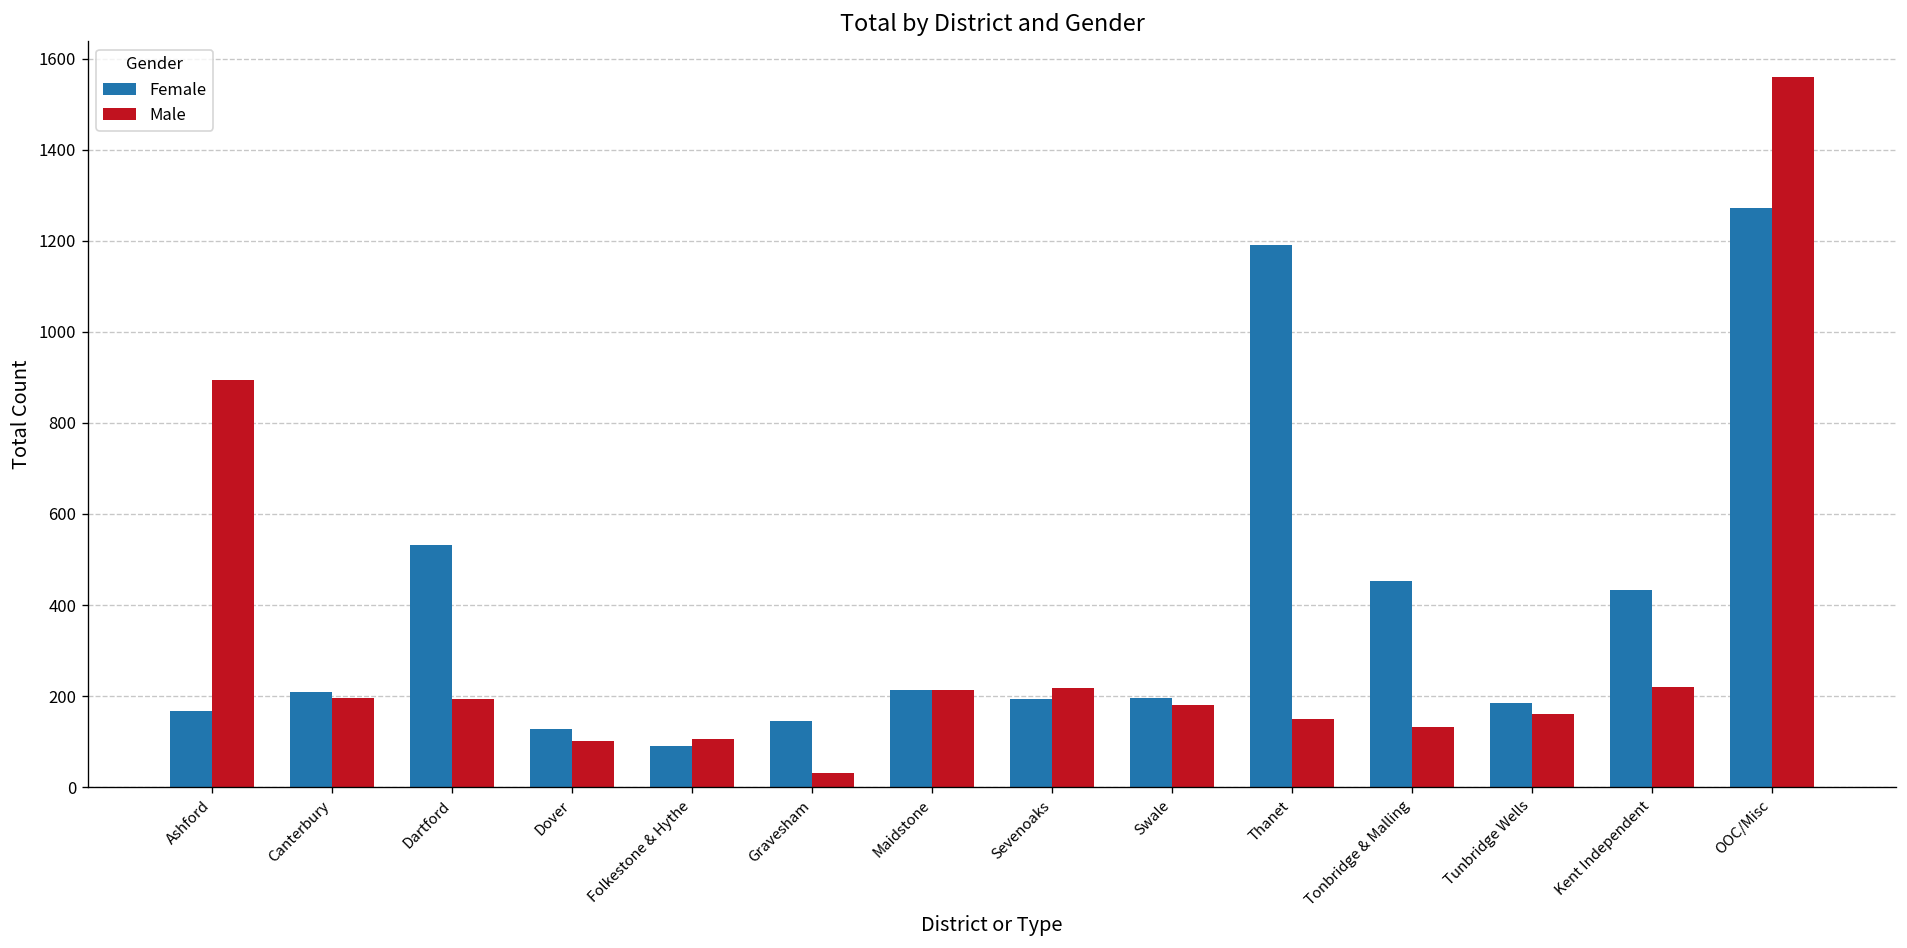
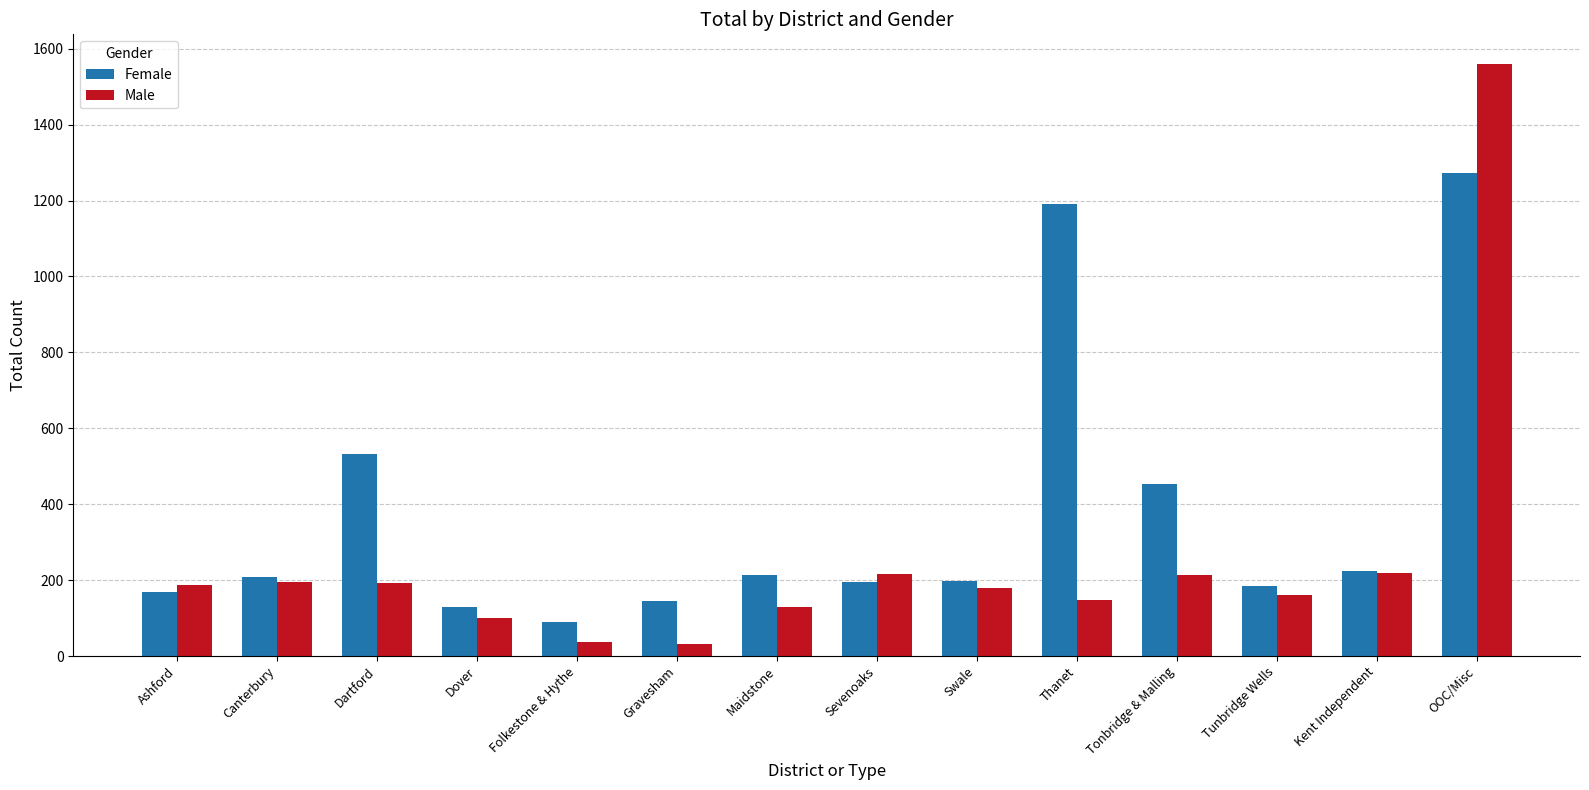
Male, Ashford: 900 -> 190
Male, Folkestone & Hythe: 110 -> 40
Male, Maidstone: 210 -> 130
Male, Tonbridge & Malling: 130 -> 210
Female, Kent Independent: 430 -> 220
